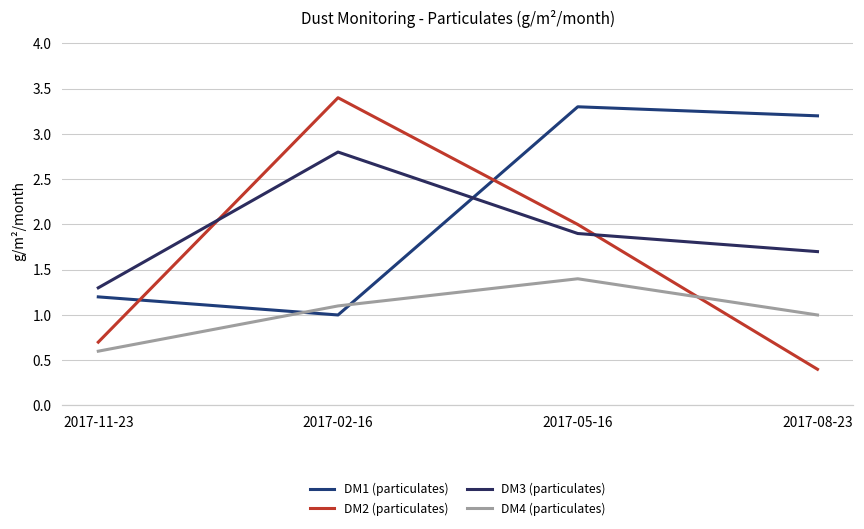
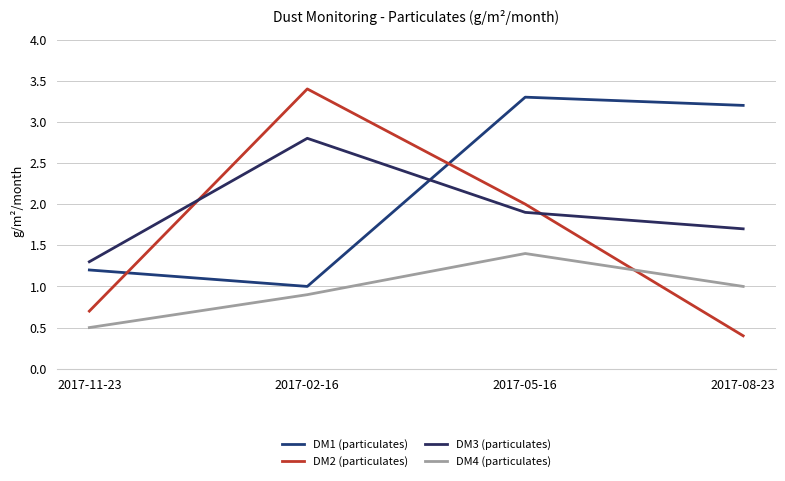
DM4 (particulates), 2017-11-23: 0.6 -> 0.5
DM4 (particulates), 2017-02-16: 1.1 -> 0.9
